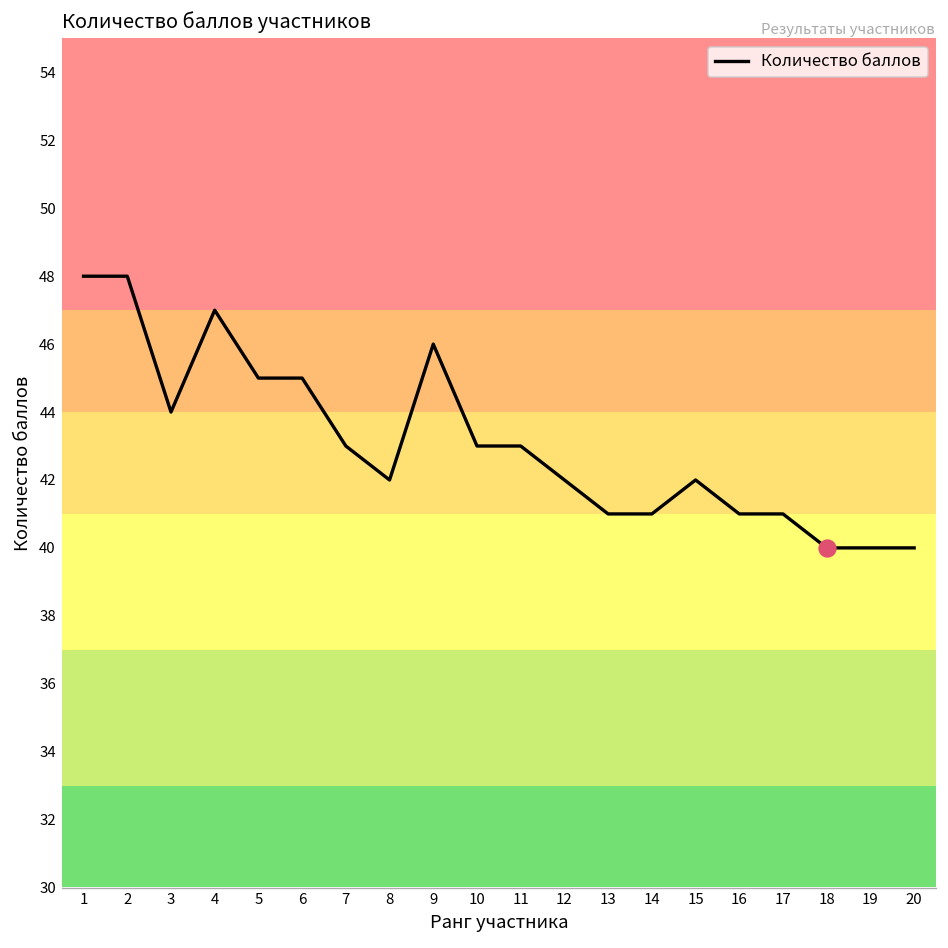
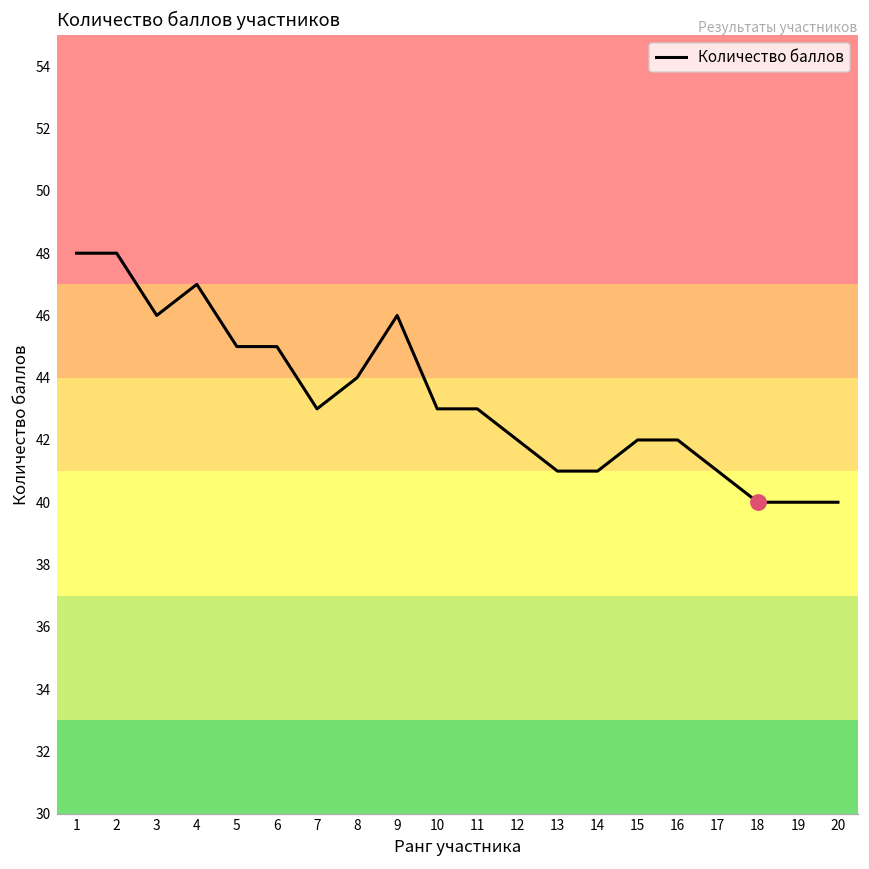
Количество баллов, 3: 44 -> 46
Количество баллов, 8: 42 -> 44
Количество баллов, 16: 41 -> 42
